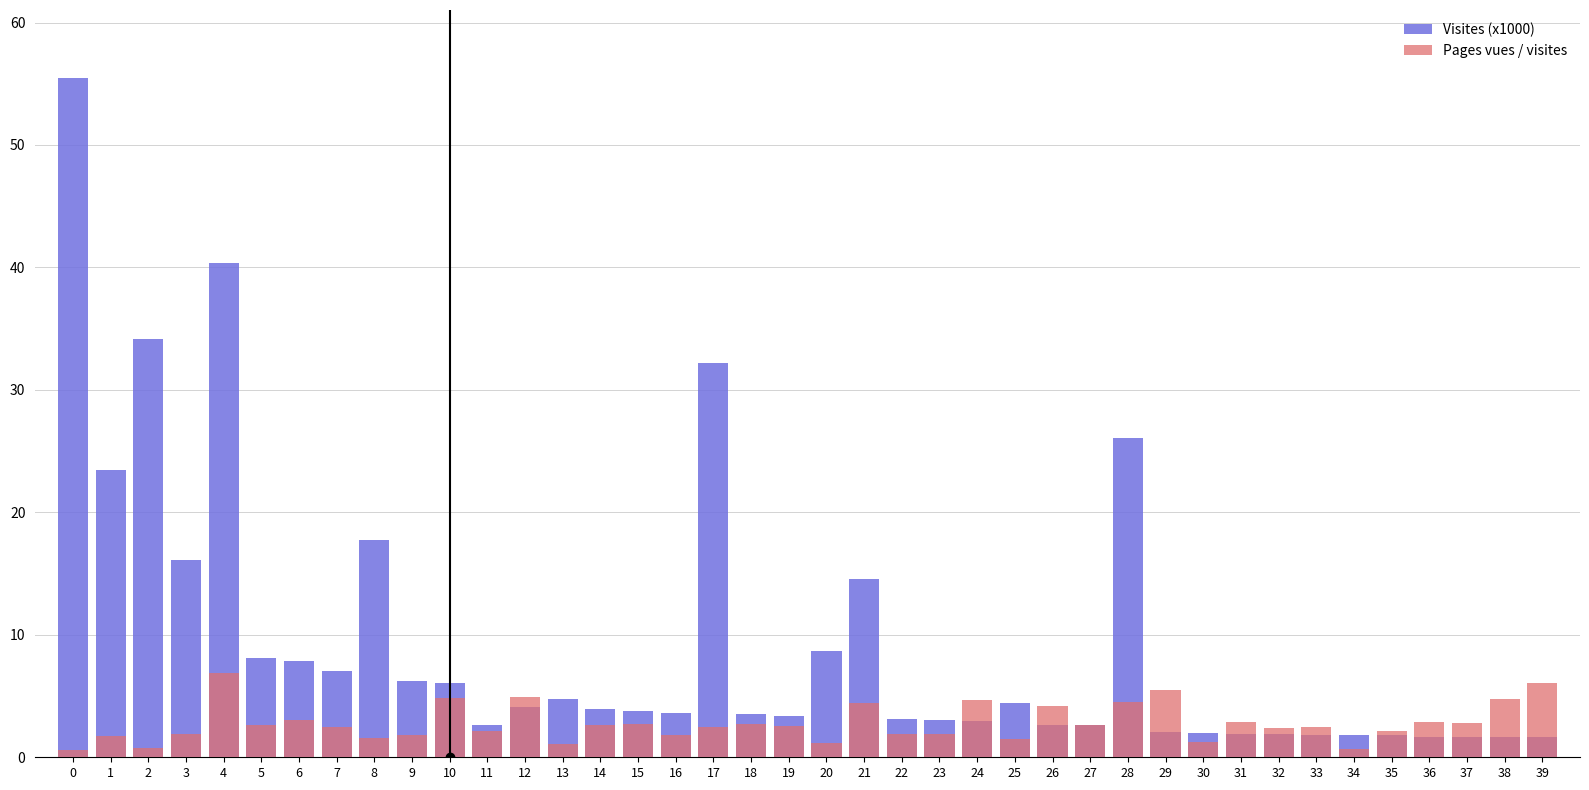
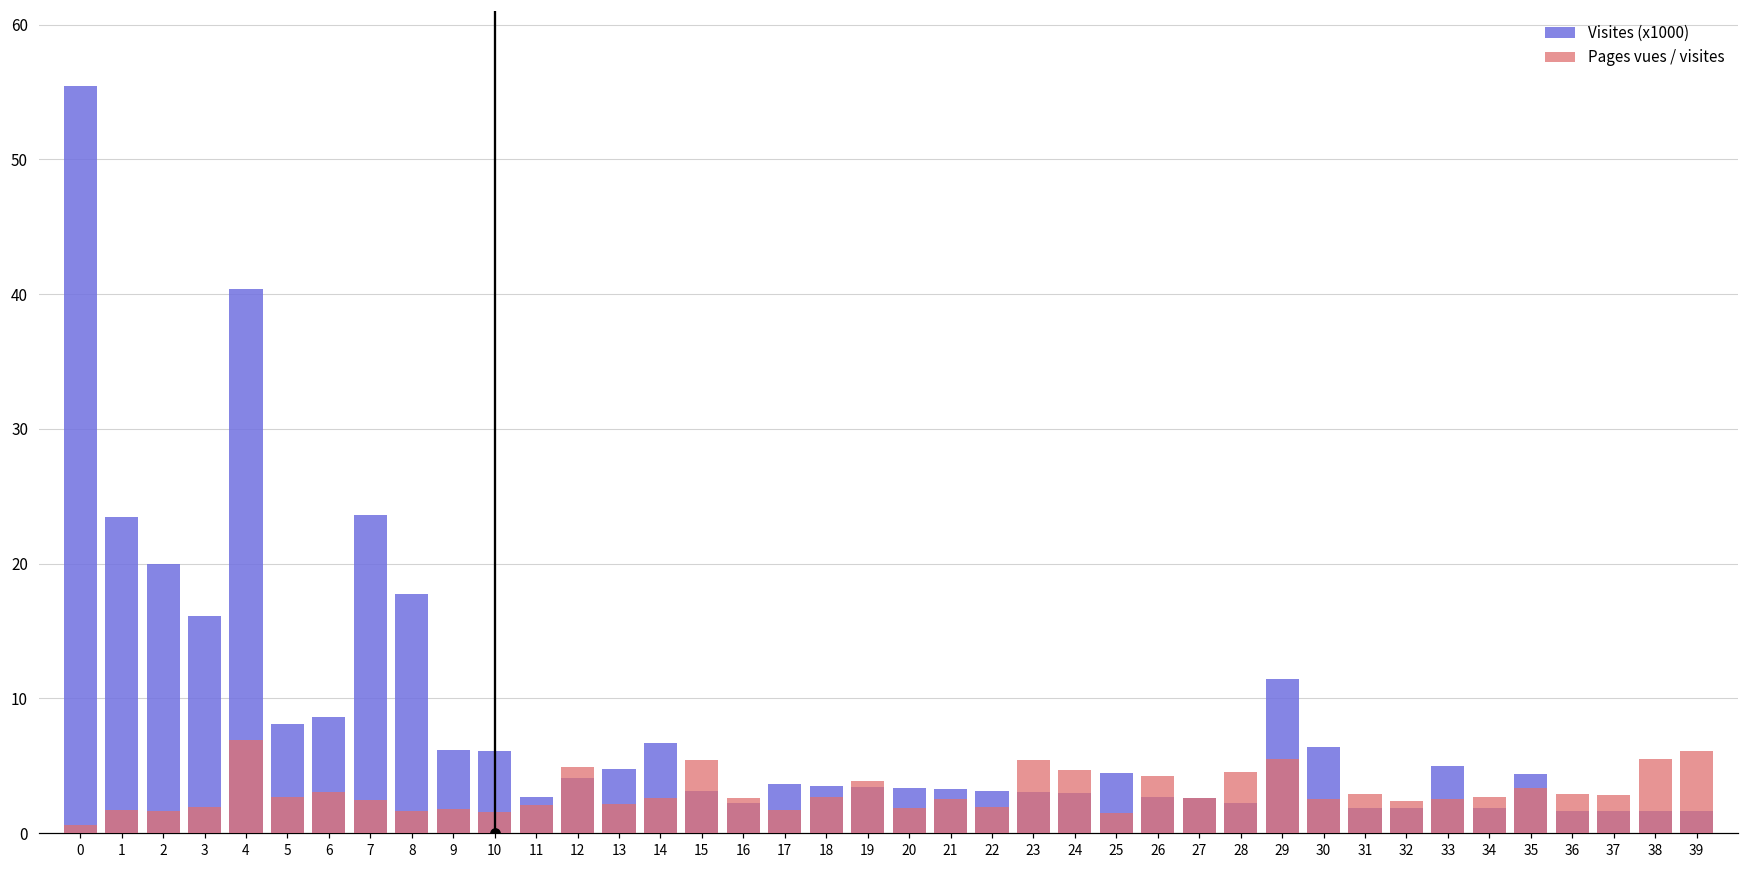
Visites (x1000), 2: 34.2 -> 20.0
Pages vues / visites, 2: 0.7 -> 1.6
Visites (x1000), 6: 7.9 -> 8.6
Visites (x1000), 7: 7.0 -> 23.6
Pages vues / visites, 10: 4.9 -> 1.6
Pages vues / visites, 13: 1.1 -> 2.1
Visites (x1000), 14: 4.0 -> 6.7
Visites (x1000), 15: 3.8 -> 3.1
Pages vues / visites, 15: 2.7 -> 5.4
Visites (x1000), 16: 3.6 -> 2.2
Pages vues / visites, 16: 1.8 -> 2.6
Visites (x1000), 17: 32.2 -> 3.6
Pages vues / visites, 17: 2.5 -> 1.7
Pages vues / visites, 19: 2.6 -> 3.8
Visites (x1000), 20: 8.6 -> 3.3
Pages vues / visites, 20: 1.2 -> 1.9
Visites (x1000), 21: 14.5 -> 3.3
Pages vues / visites, 21: 4.4 -> 2.5
Pages vues / visites, 23: 1.9 -> 5.4
Visites (x1000), 28: 26.1 -> 2.2
Visites (x1000), 29: 2.1 -> 11.4
Visites (x1000), 30: 2.0 -> 6.4
Pages vues / visites, 30: 1.3 -> 2.6
Visites (x1000), 33: 1.9 -> 5.0
Pages vues / visites, 34: 0.7 -> 2.7
Visites (x1000), 35: 1.8 -> 4.4
Pages vues / visites, 35: 2.2 -> 3.3
Pages vues / visites, 38: 4.8 -> 5.5
